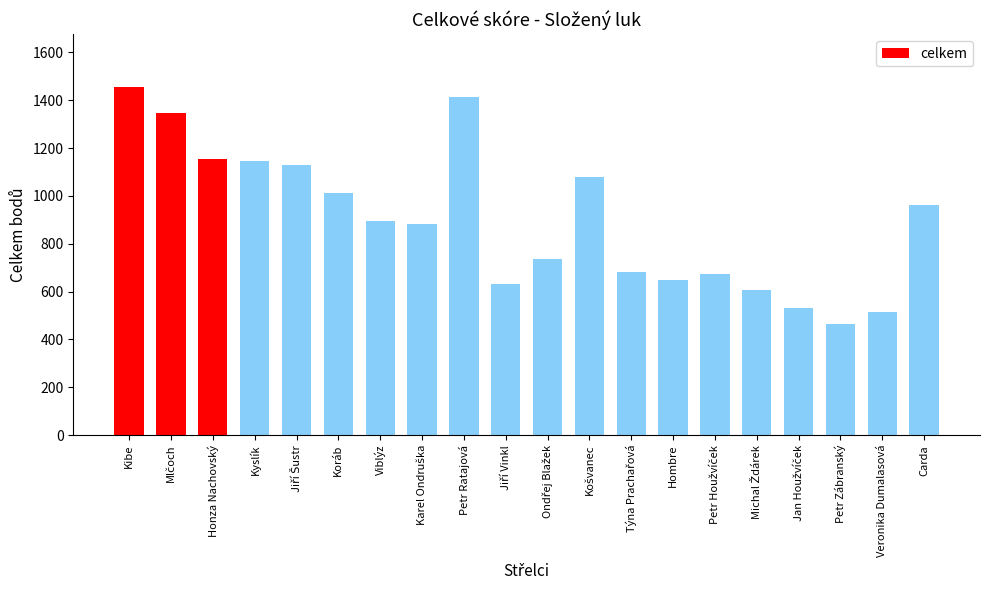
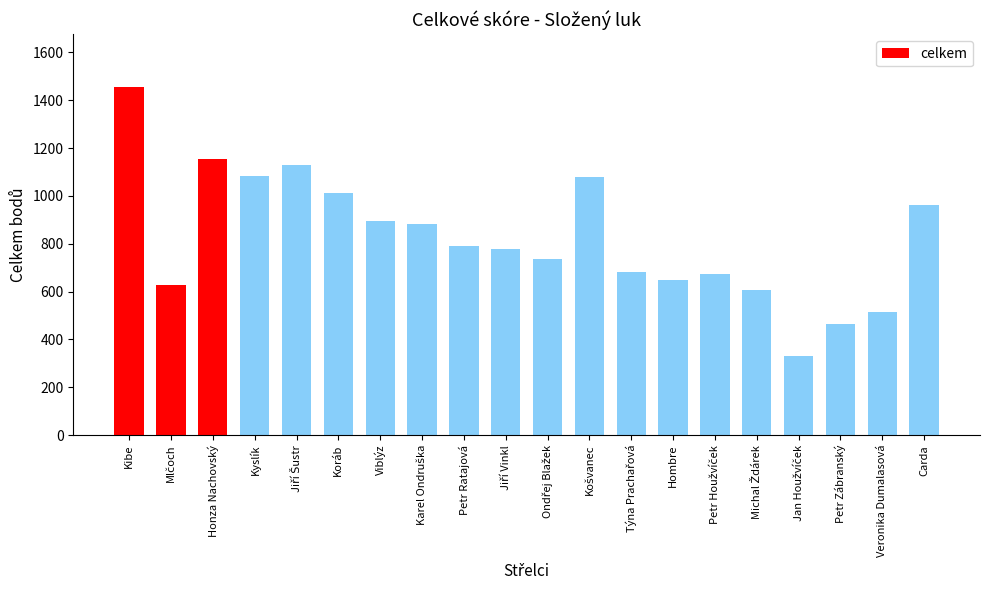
Mlčoch: 1350 -> 630
Kyslík: 1140 -> 1080
Petr Ratajová: 1410 -> 790
Jiří Vinkl: 630 -> 780
Jan Houžvíček: 530 -> 330
